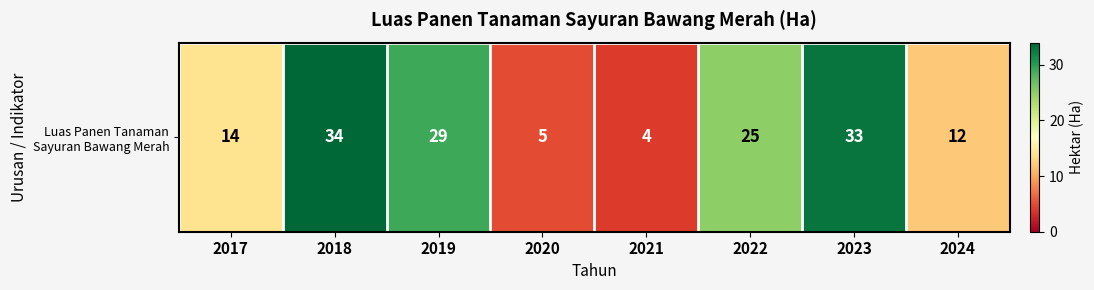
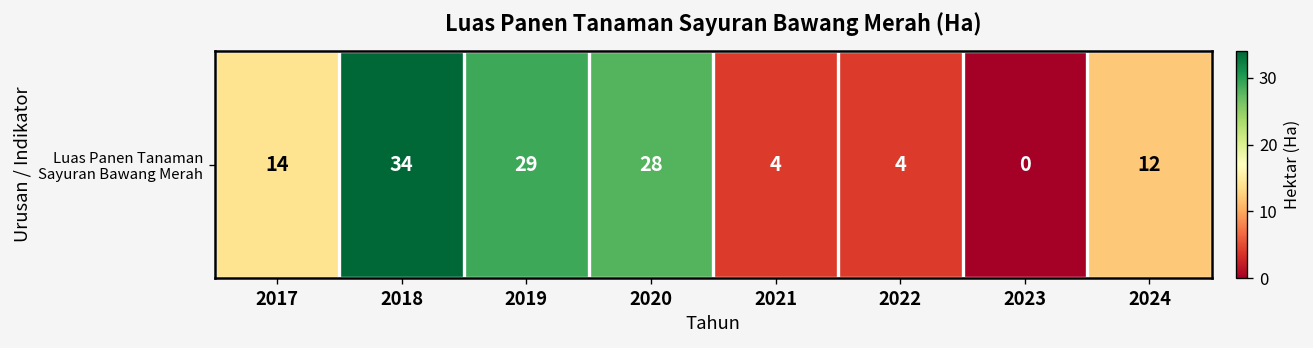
Luas Panen Tanaman Sayuran Bawang Merah, 2020: 5 -> 28
Luas Panen Tanaman Sayuran Bawang Merah, 2022: 25 -> 4
Luas Panen Tanaman Sayuran Bawang Merah, 2023: 33 -> 0
